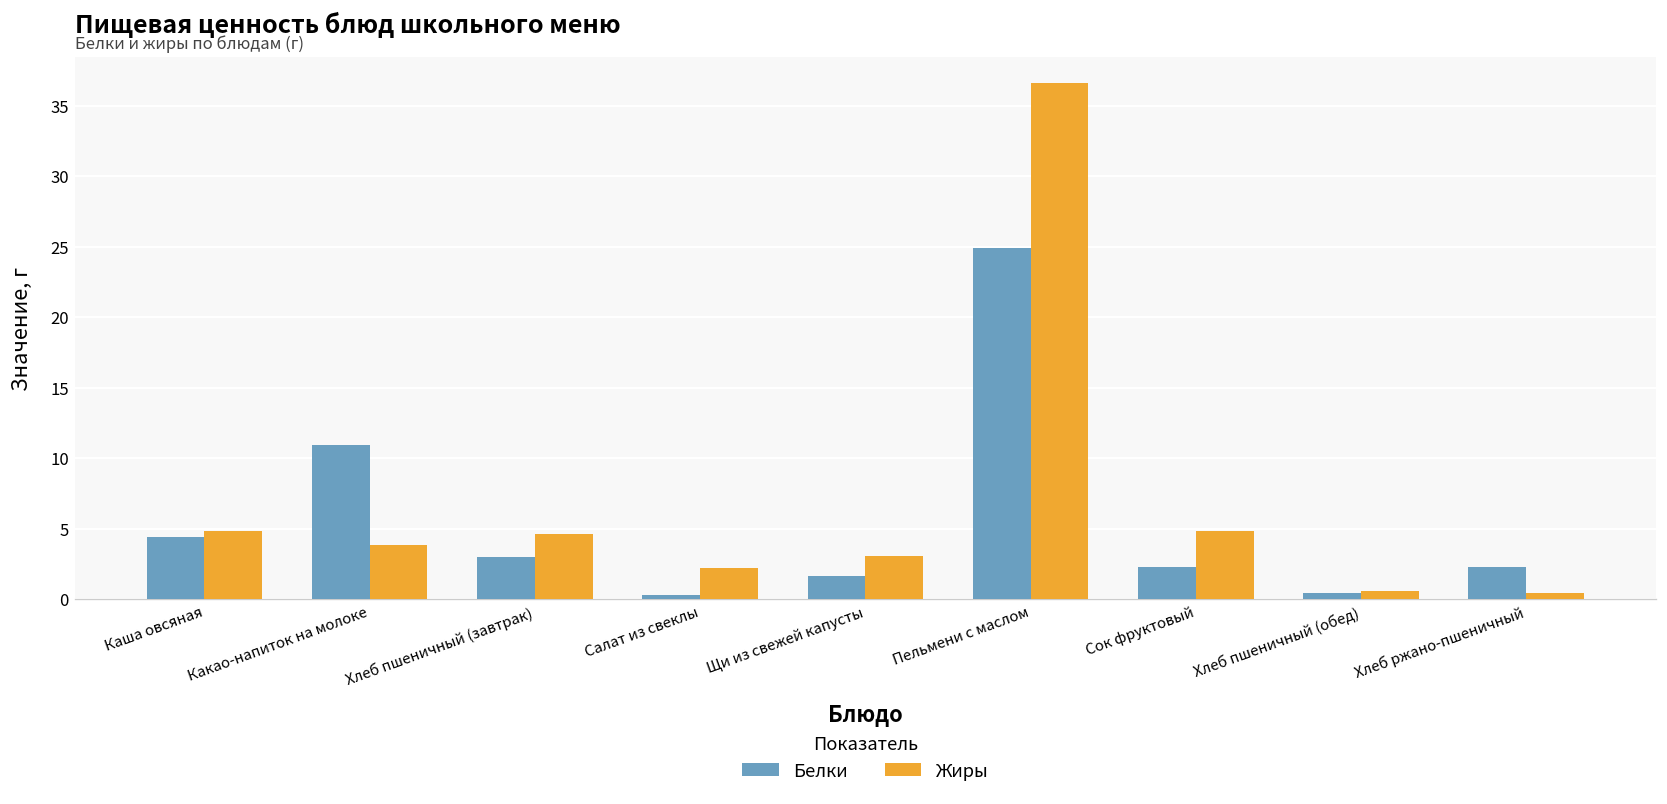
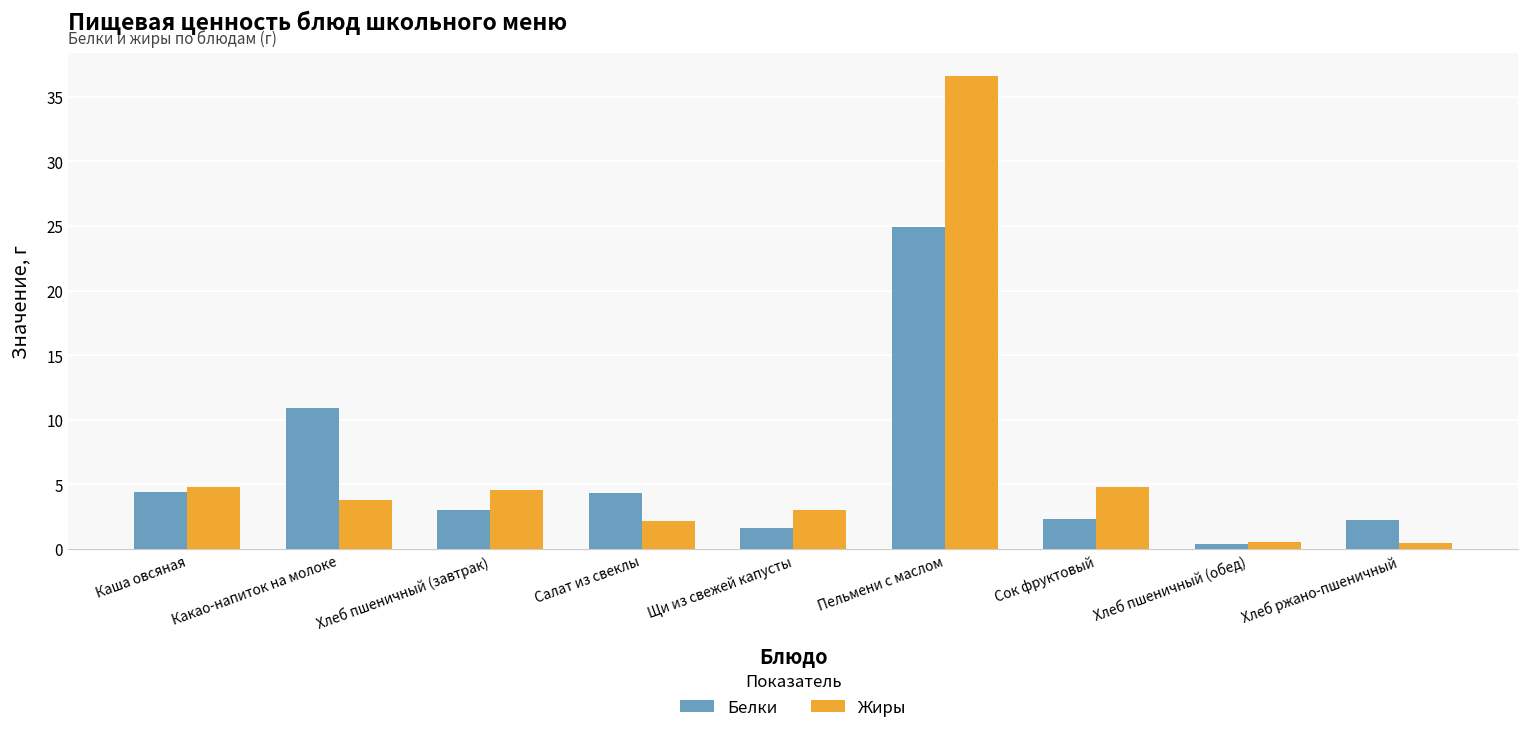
Белки, Салат из свеклы: 0.3 -> 4.3
